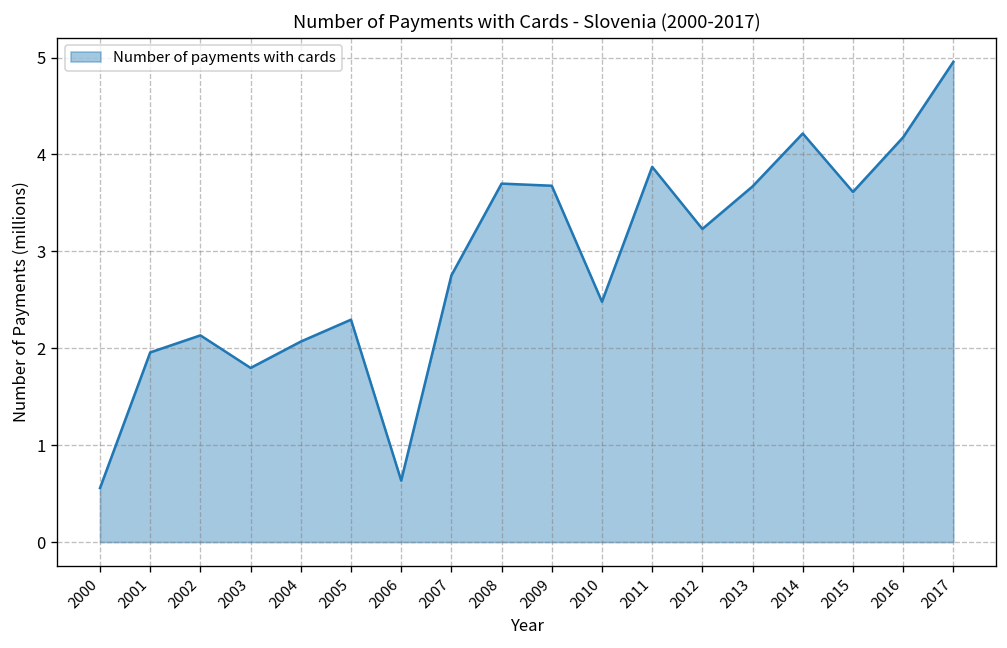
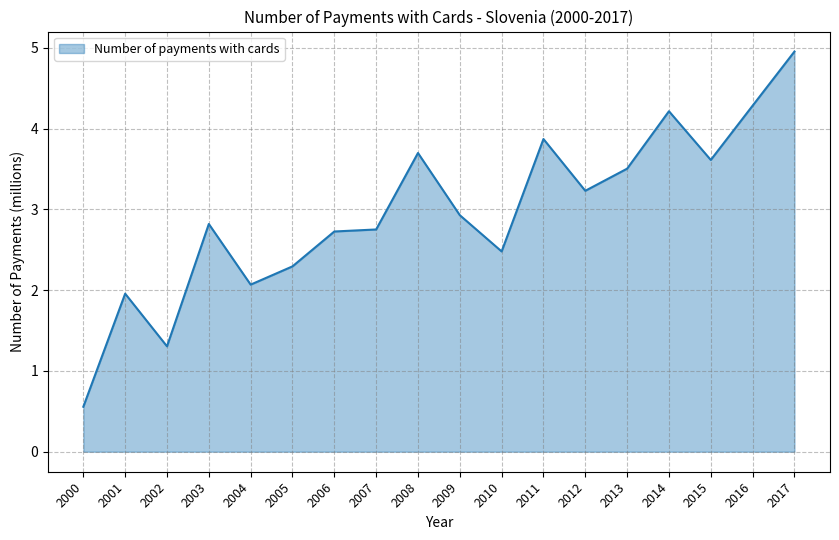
2002: 2.1 -> 1.3
2003: 1.8 -> 2.8
2006: 0.6 -> 2.7
2009: 3.7 -> 2.9
2013: 3.7 -> 3.5
2016: 4.2 -> 4.3
